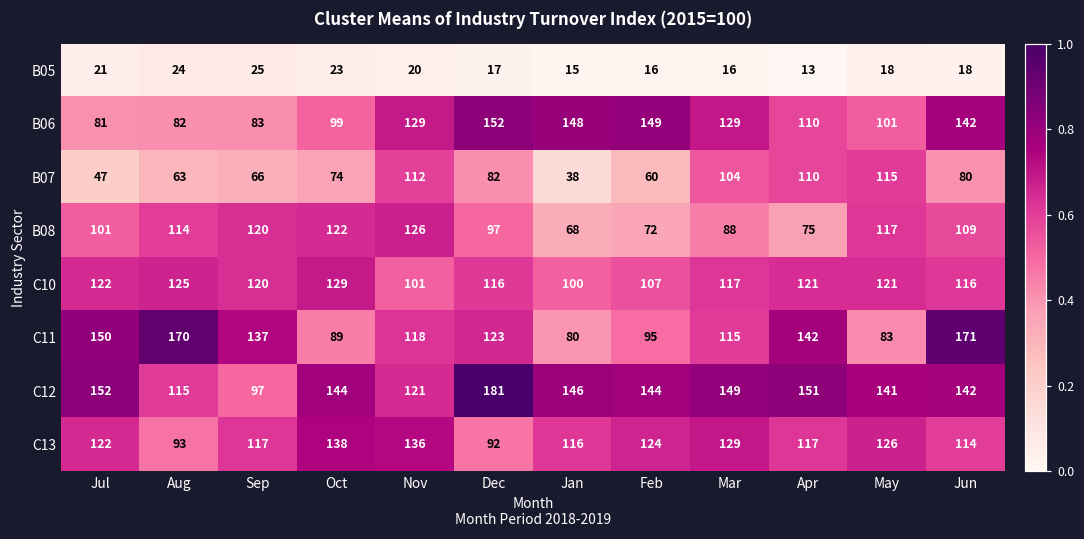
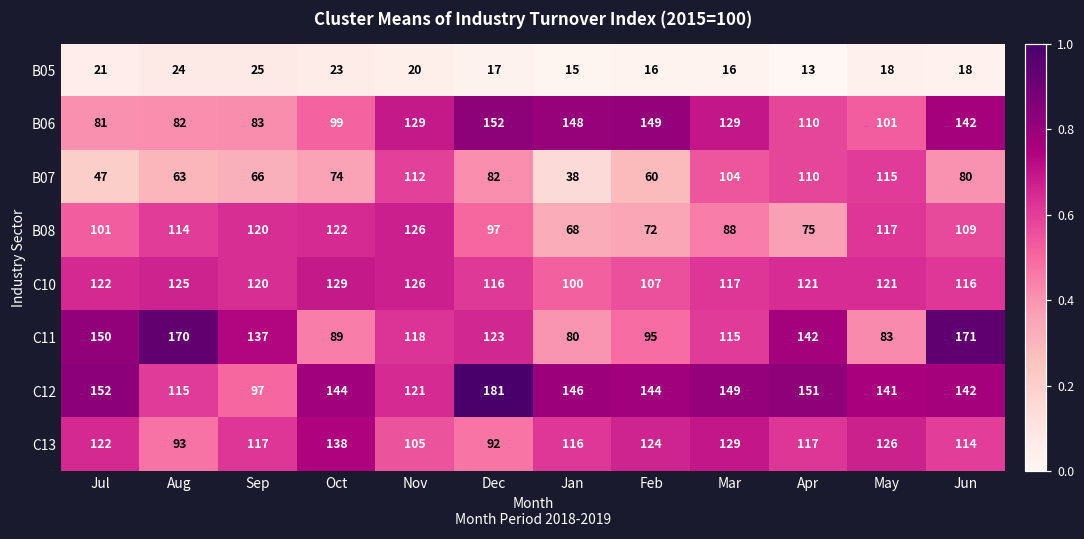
C10, Nov: 101 -> 126
C13, Nov: 136 -> 105
